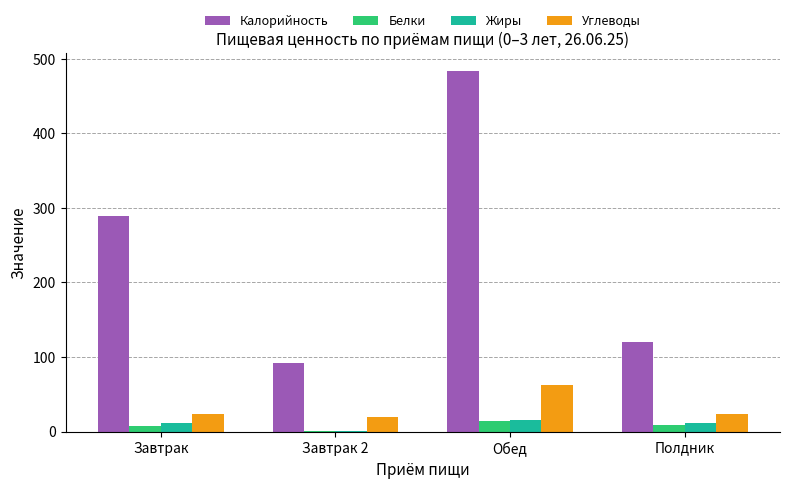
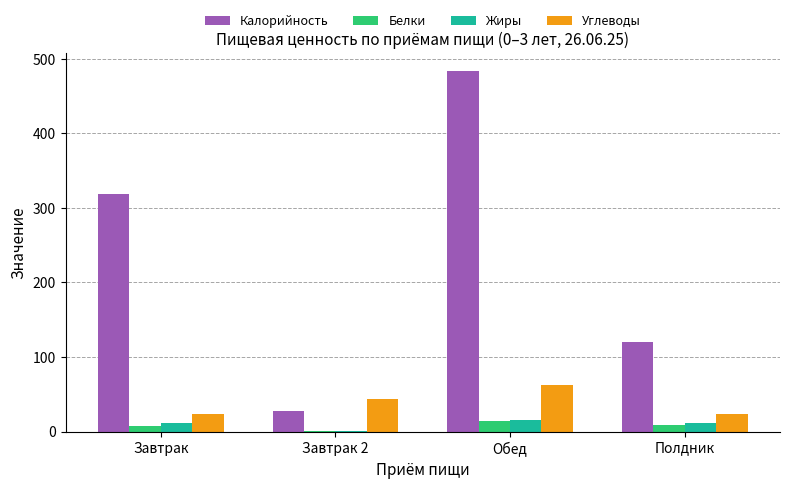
Калорийность, Завтрак: 290 -> 320
Калорийность, Завтрак 2: 90 -> 30
Углеводы, Завтрак 2: 20 -> 40
